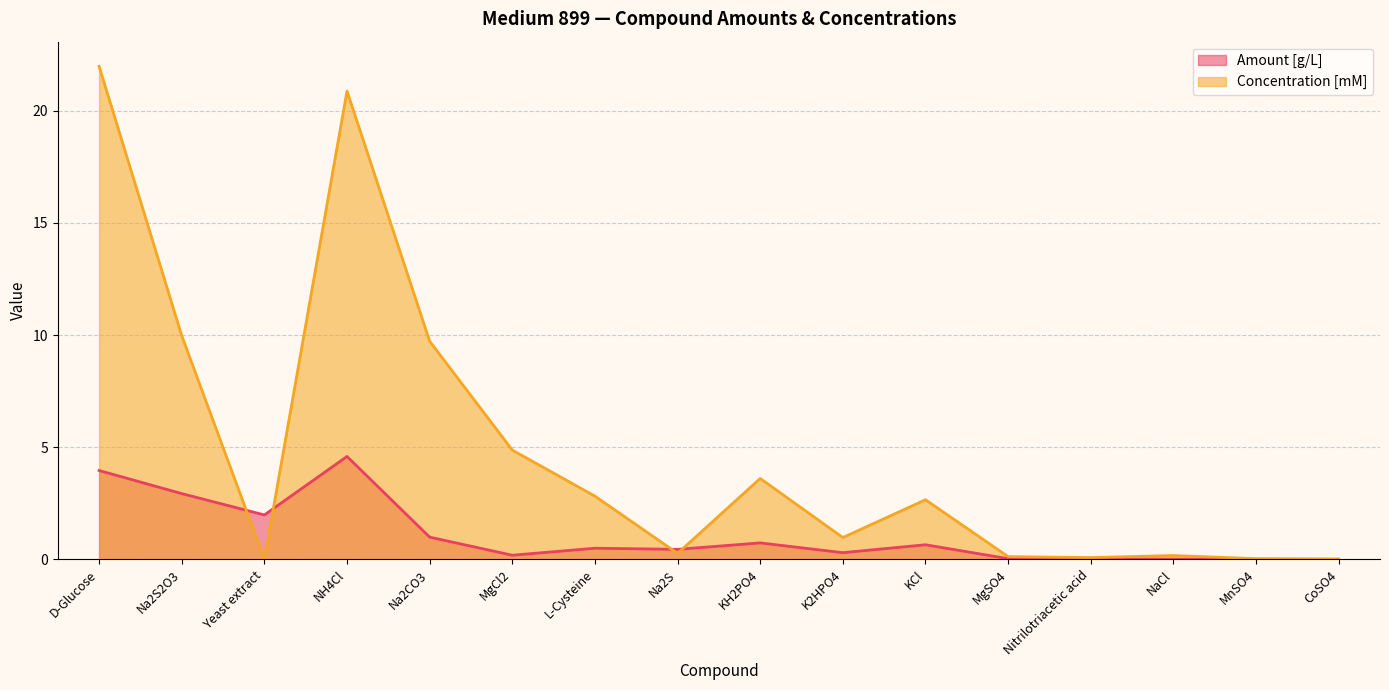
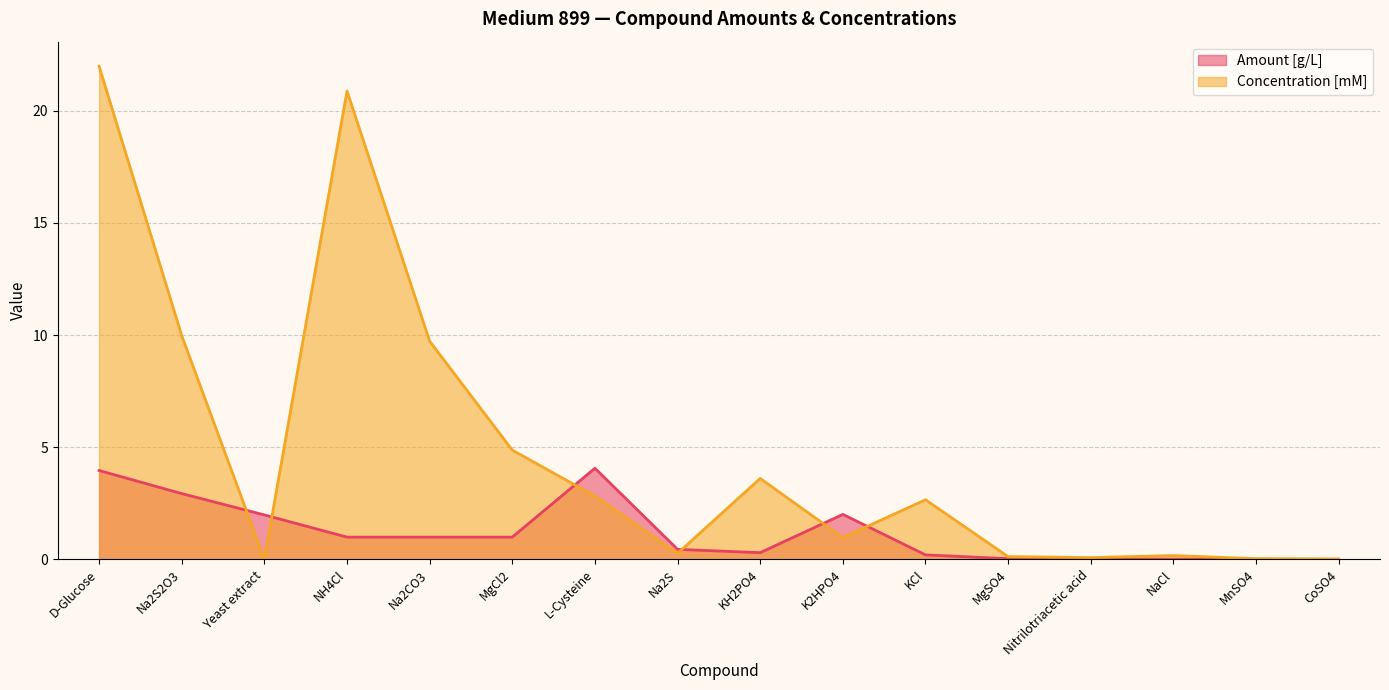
Amount [g/L], NH4Cl: 4.6 -> 1.0
Amount [g/L], MgCl2: 0.2 -> 1.0
Amount [g/L], L-Cysteine: 0.5 -> 4.1
Amount [g/L], KH2PO4: 0.7 -> 0.3
Amount [g/L], K2HPO4: 0.3 -> 2.0
Amount [g/L], KCl: 0.6 -> 0.2
